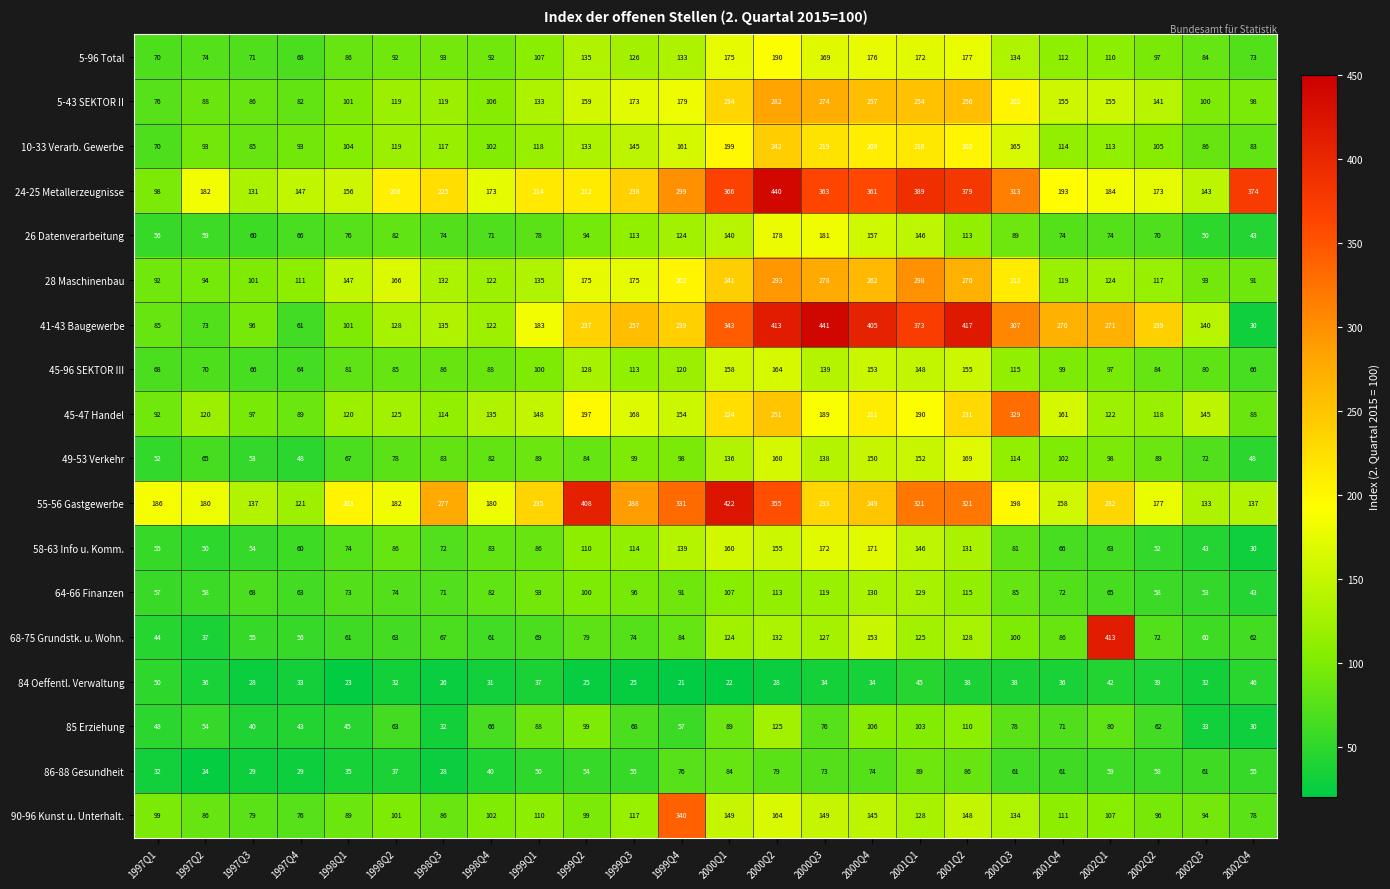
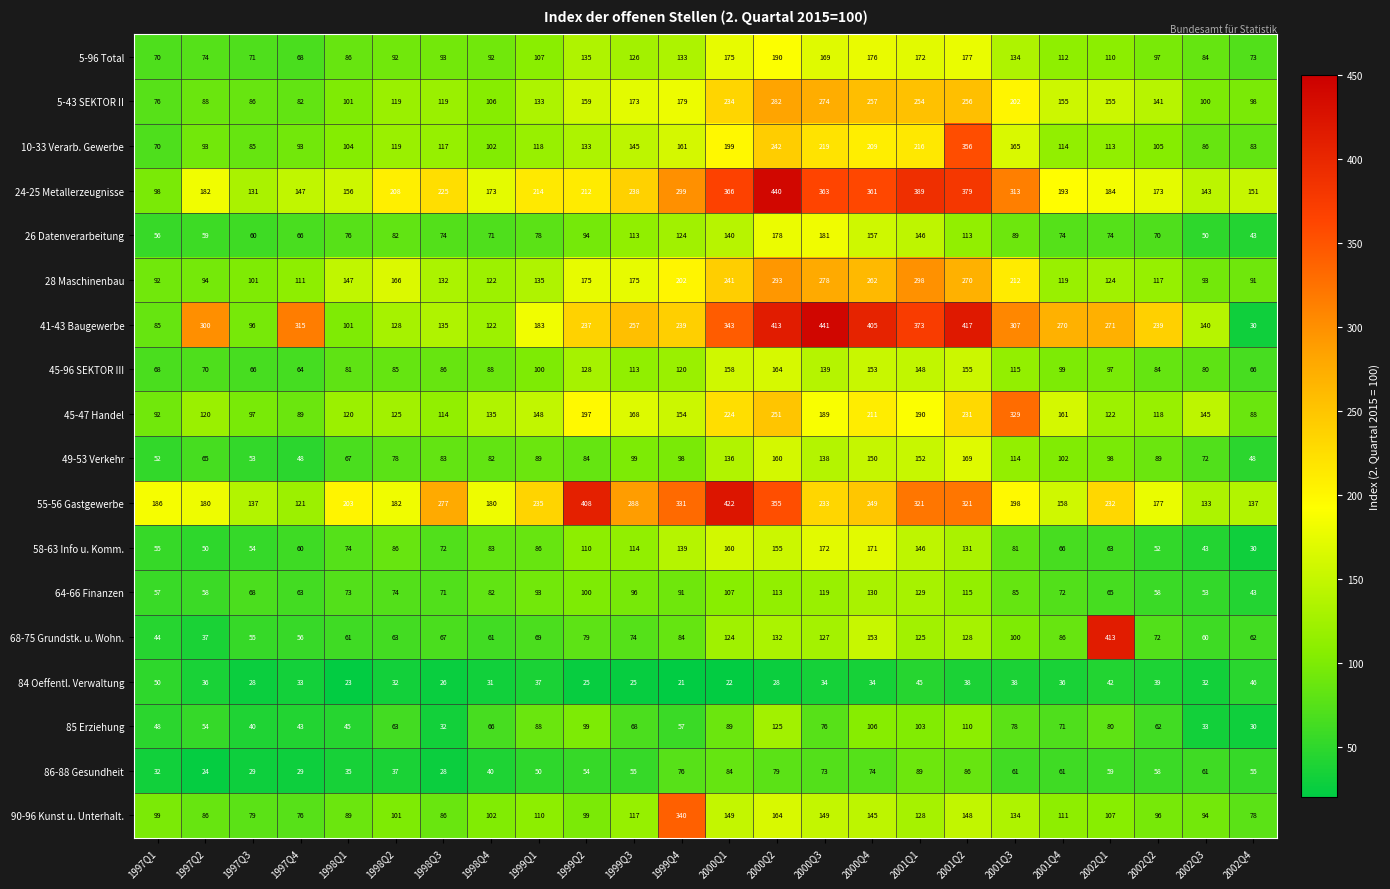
10-33 Verarb. Gewerbe, 2001Q2: 202 -> 356
24-25 Metallerzeugnisse, 2002Q4: 374 -> 151
41-43 Baugewerbe, 1997Q2: 73 -> 300
41-43 Baugewerbe, 1997Q4: 61 -> 315
